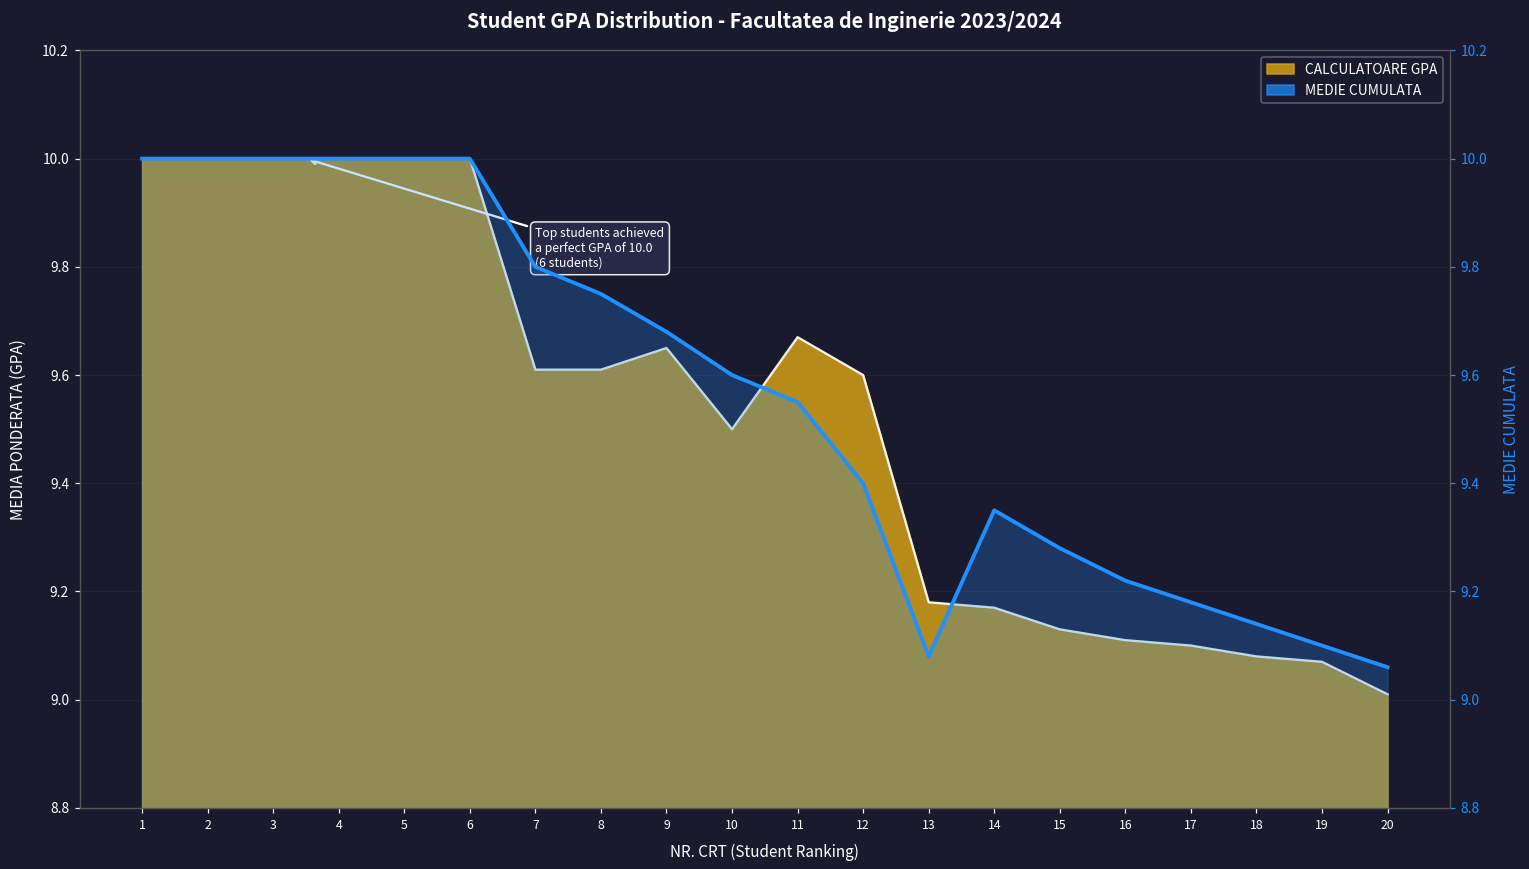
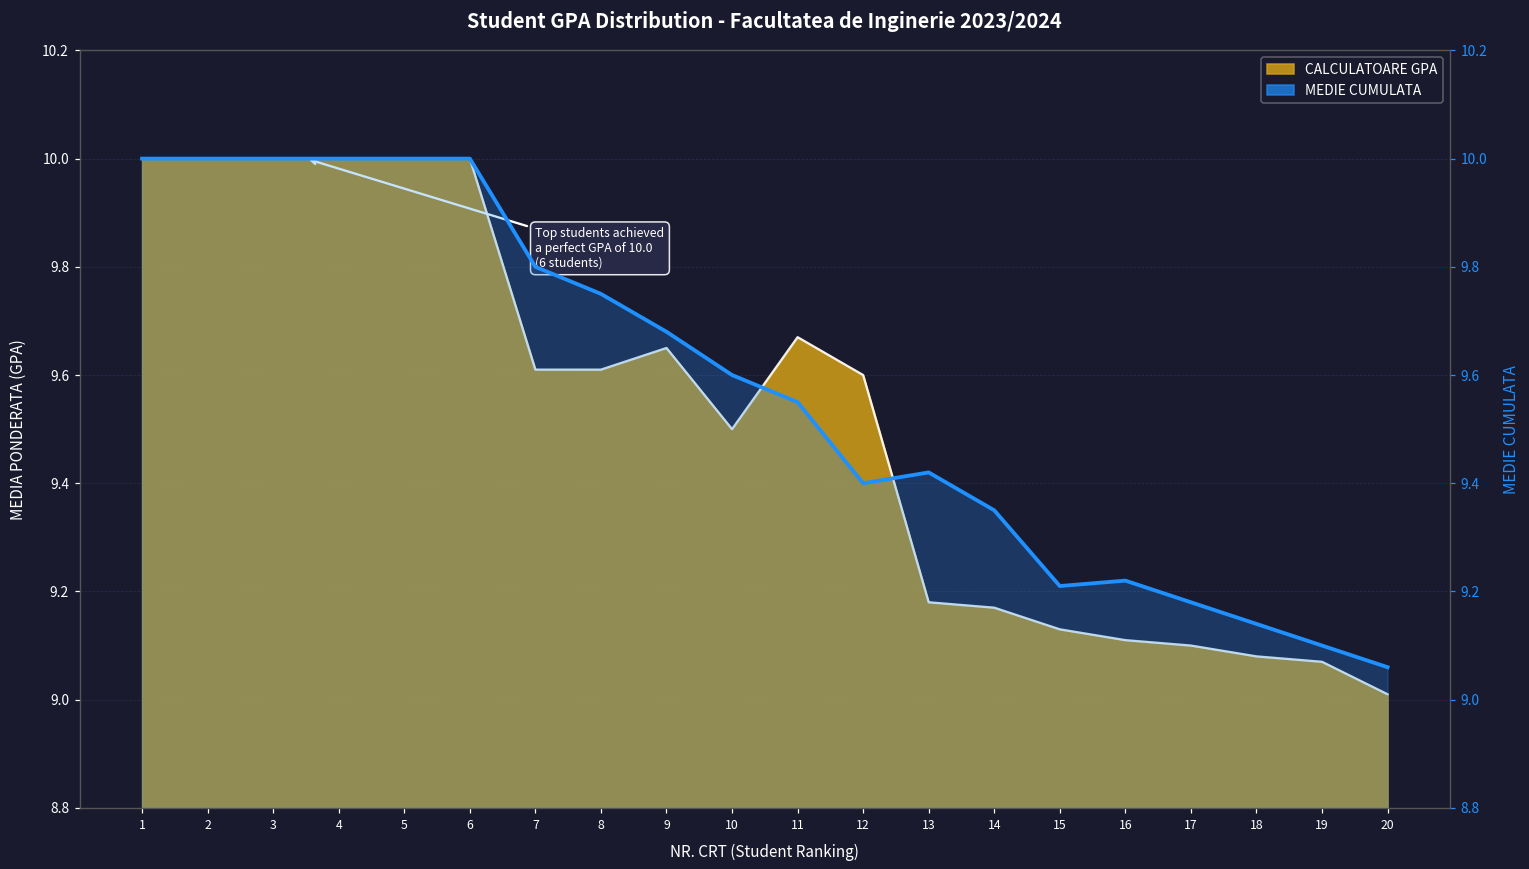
MEDIE CUMULATA, 13: 9.08 -> 9.42
MEDIE CUMULATA, 15: 9.28 -> 9.21
